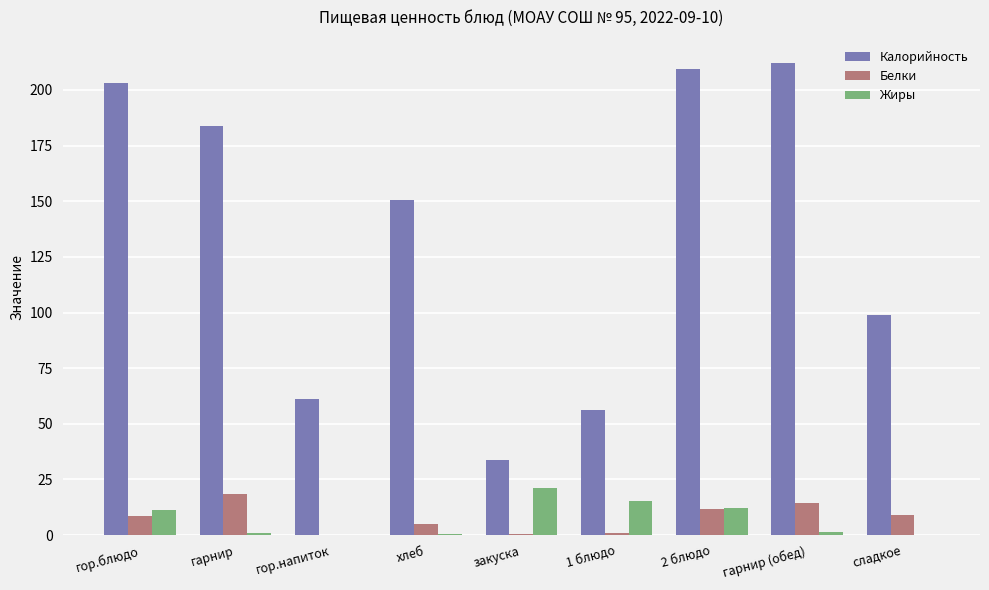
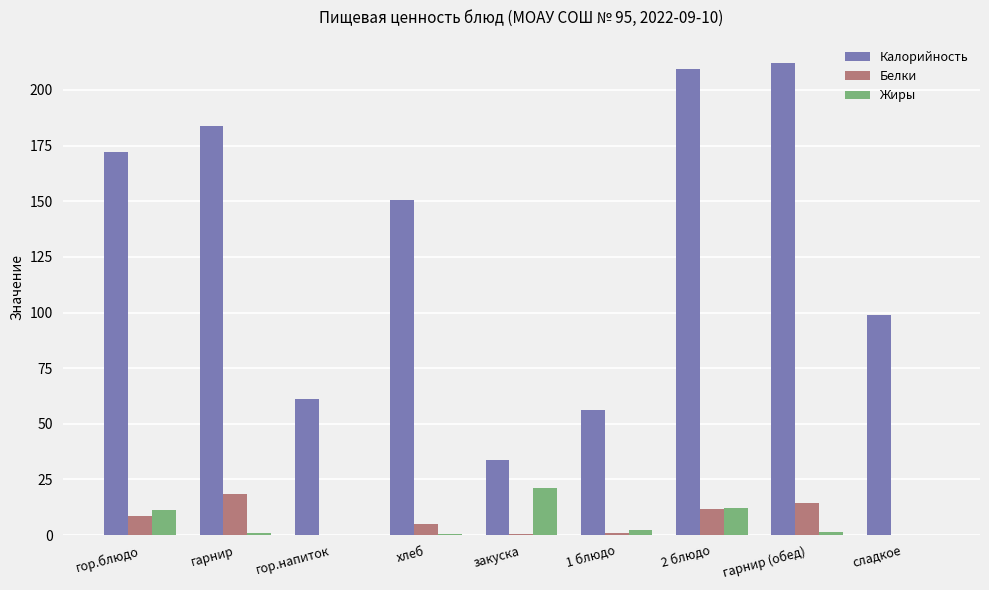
Калорийность, гор.блюдо: 203 -> 172
Жиры, 1 блюдо: 15 -> 2
Белки, сладкое: 9 -> 0
